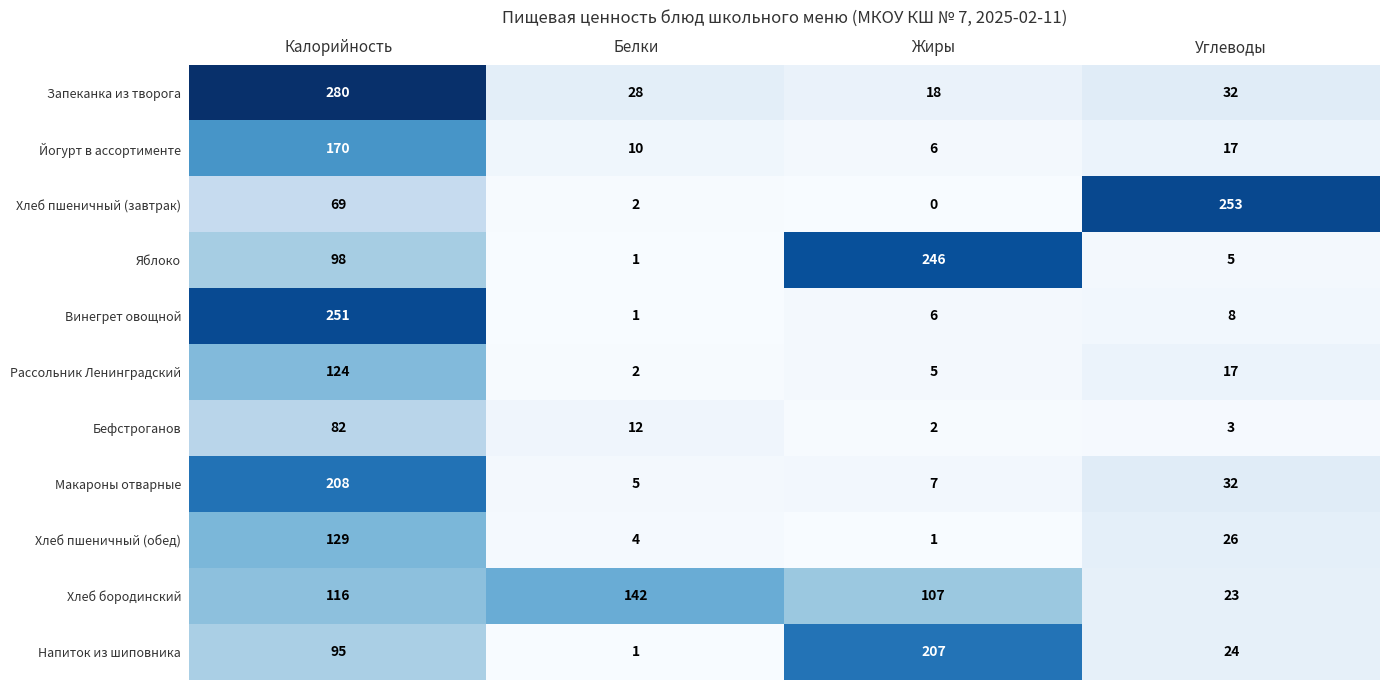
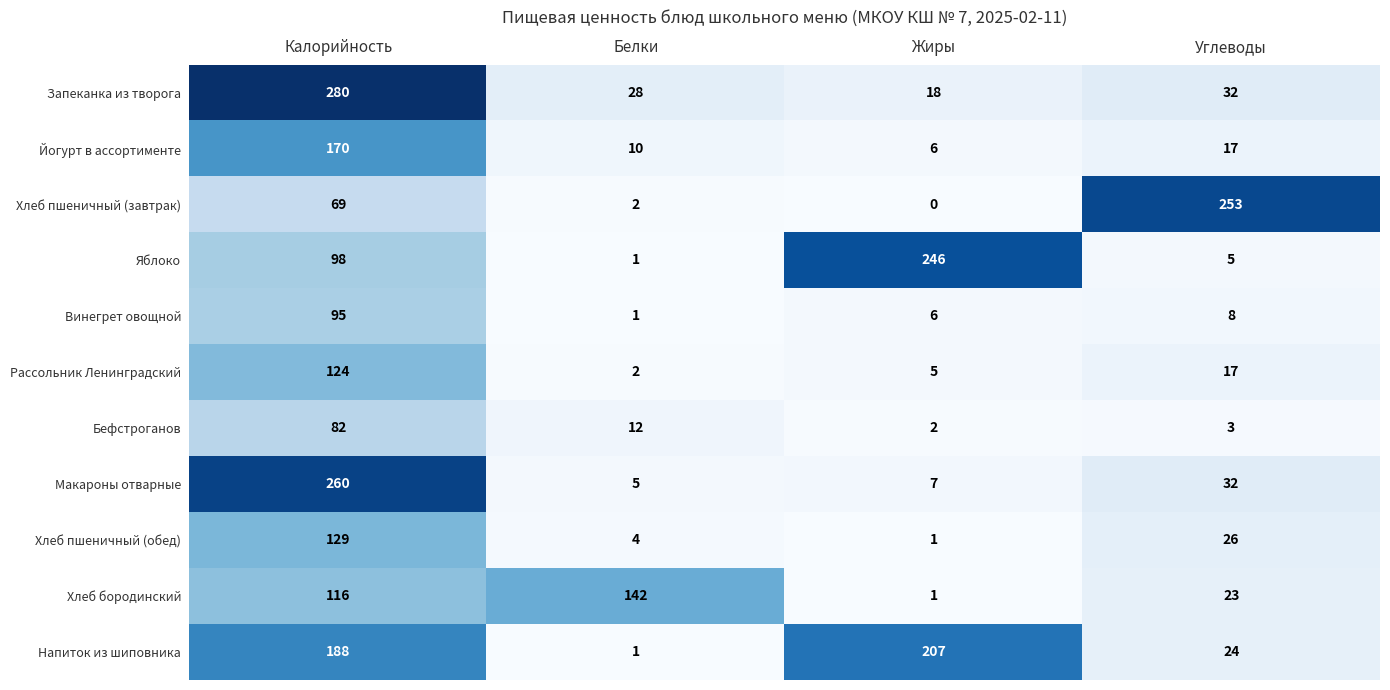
Винегрет овощной, Калорийность: 251 -> 95
Макароны отварные, Калорийность: 208 -> 260
Хлеб бородинский, Жиры: 107 -> 1
Напиток из шиповника, Калорийность: 95 -> 188
